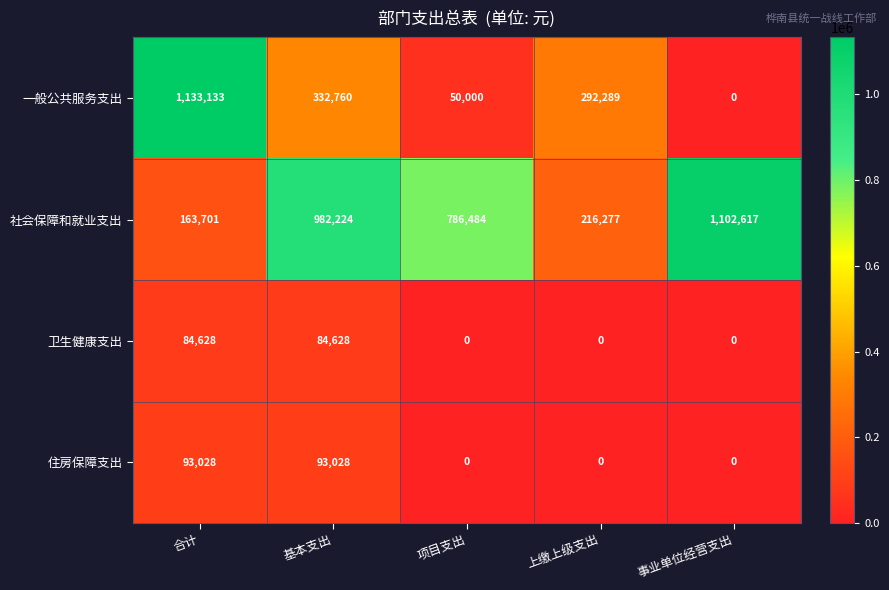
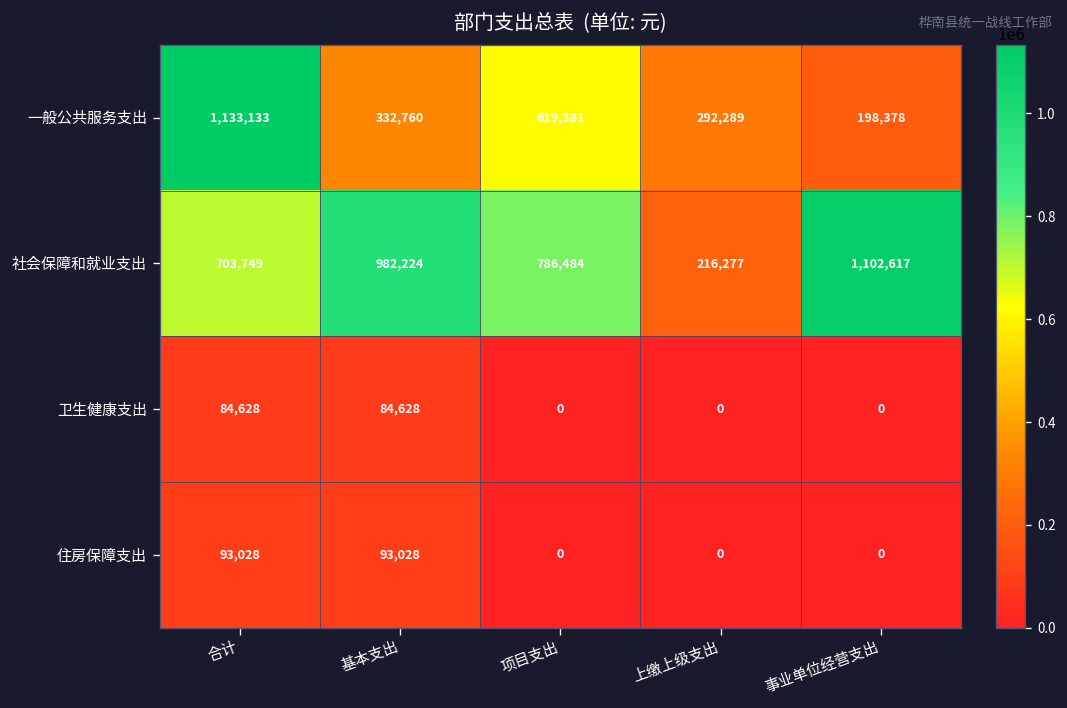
一般公共服务支出, 项目支出: 50,000 -> 619,381
一般公共服务支出, 事业单位经营支出: 0 -> 198,378
社会保障和就业支出, 合计: 163,701 -> 703,749
